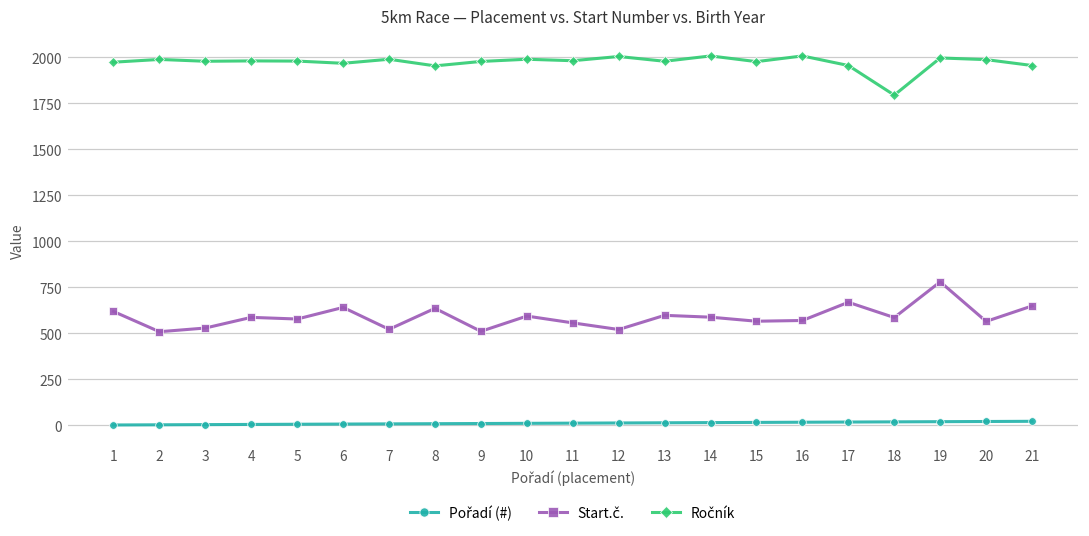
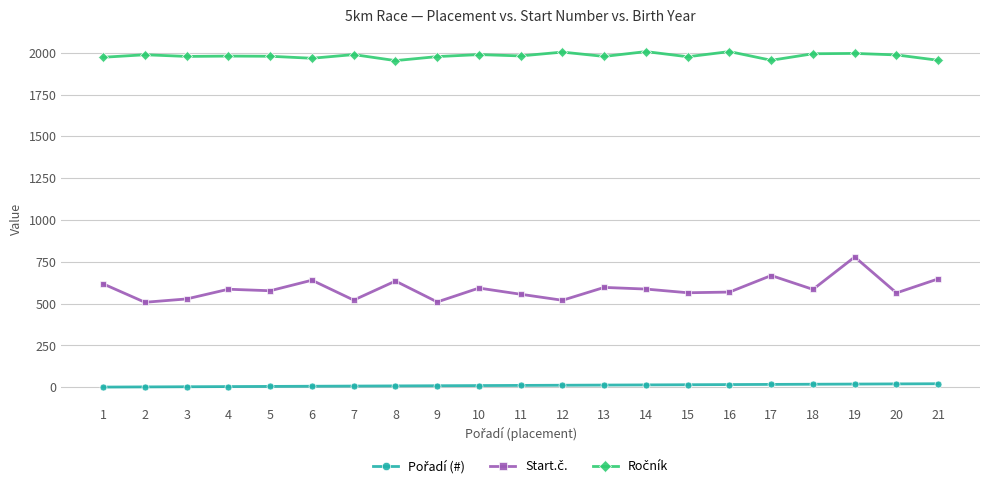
Ročník, 18: 1790 -> 1990
